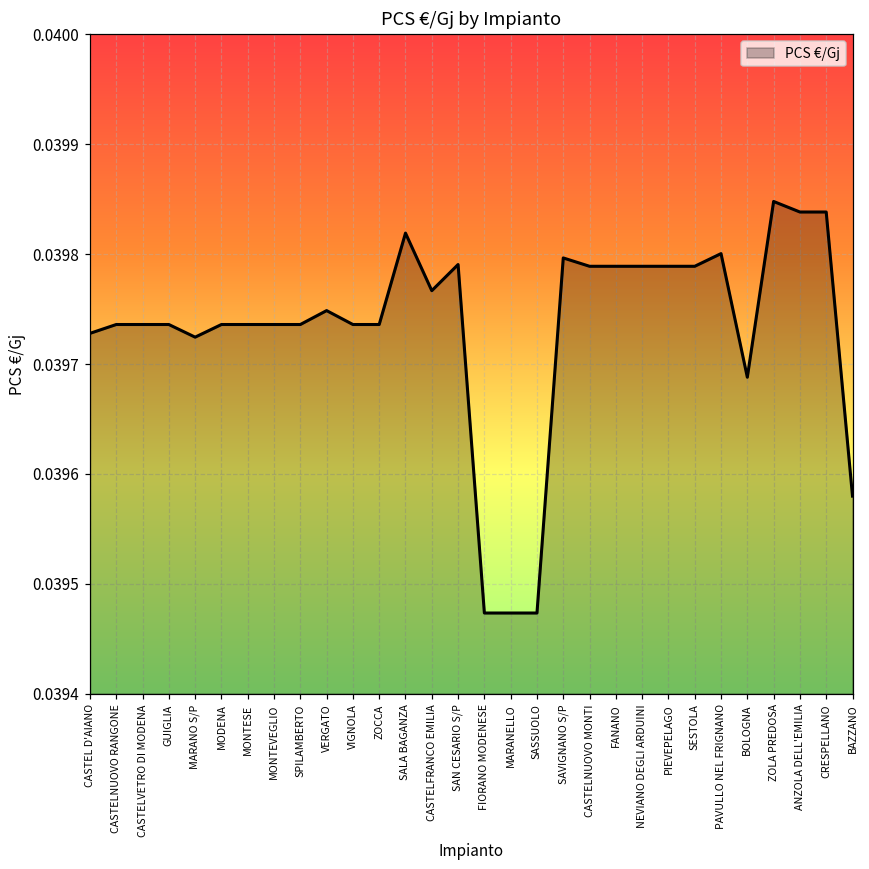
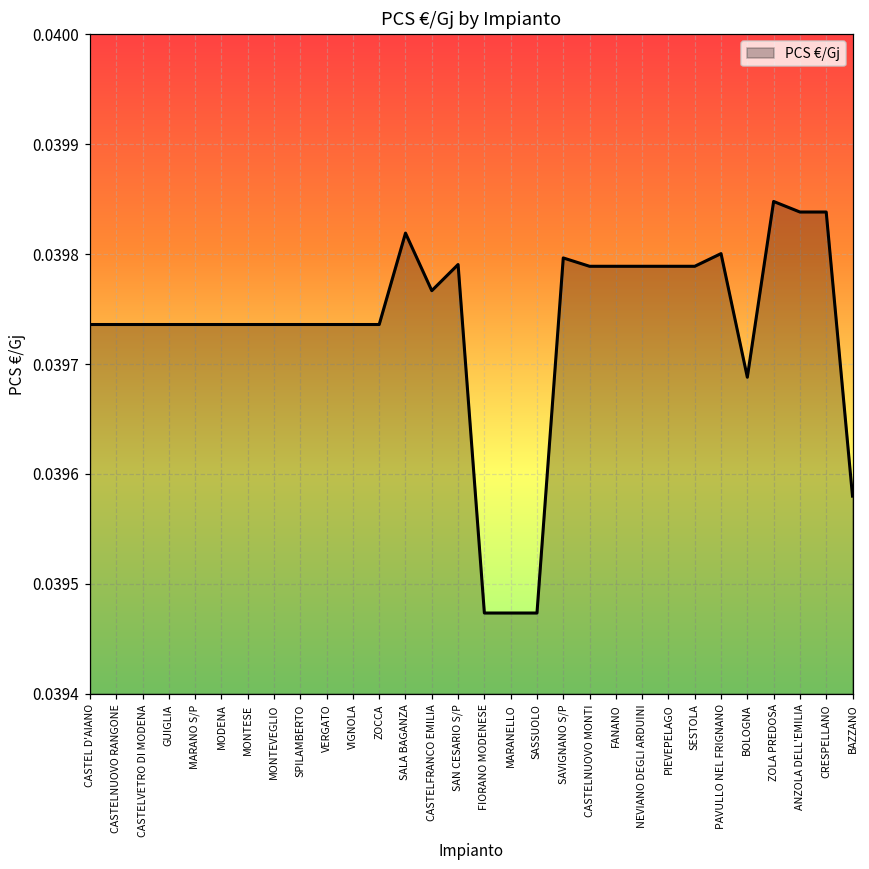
CASTEL D'AIANO: 0.03973 -> 0.03974
MARANO S/P: 0.03972 -> 0.03974
VERGATO: 0.03975 -> 0.03974
